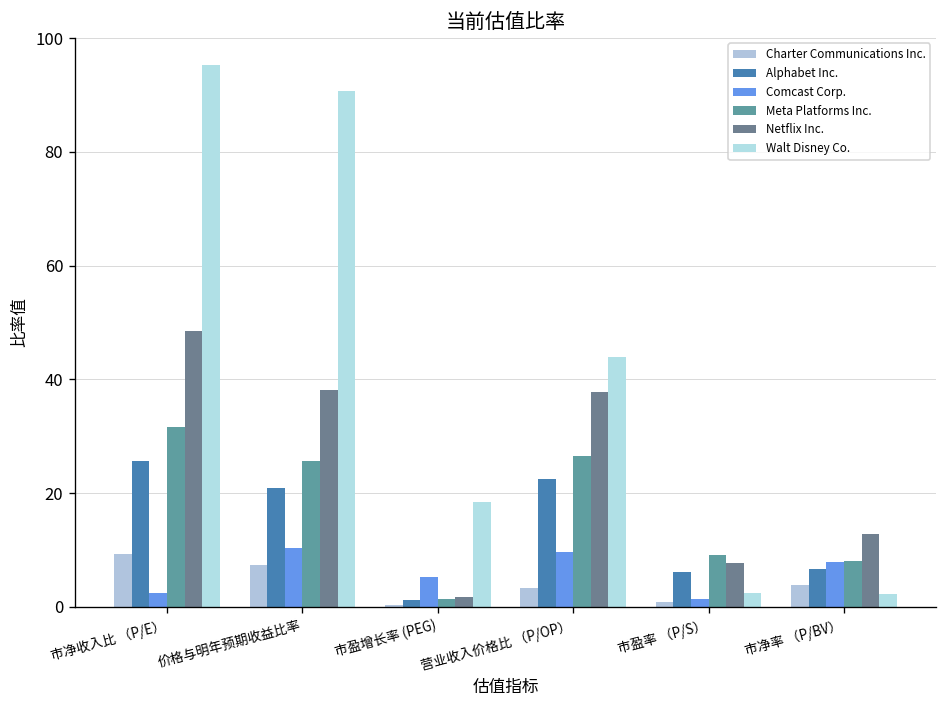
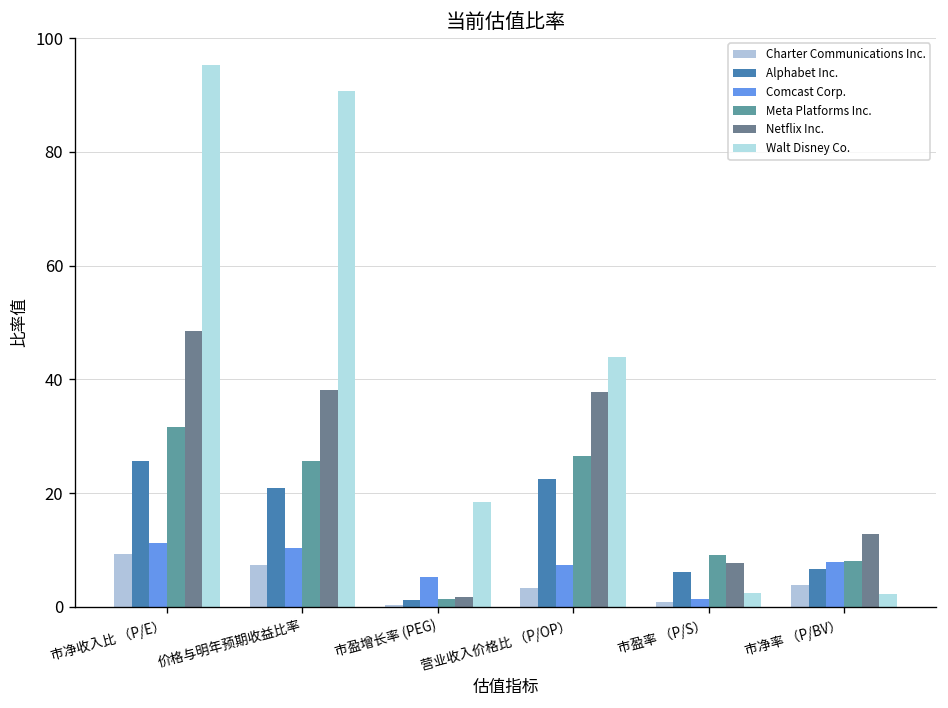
Comcast Corp., 市净收入比 （P/E）: 2 -> 11
Comcast Corp., 营业收入价格比 （P/OP）: 10 -> 7
